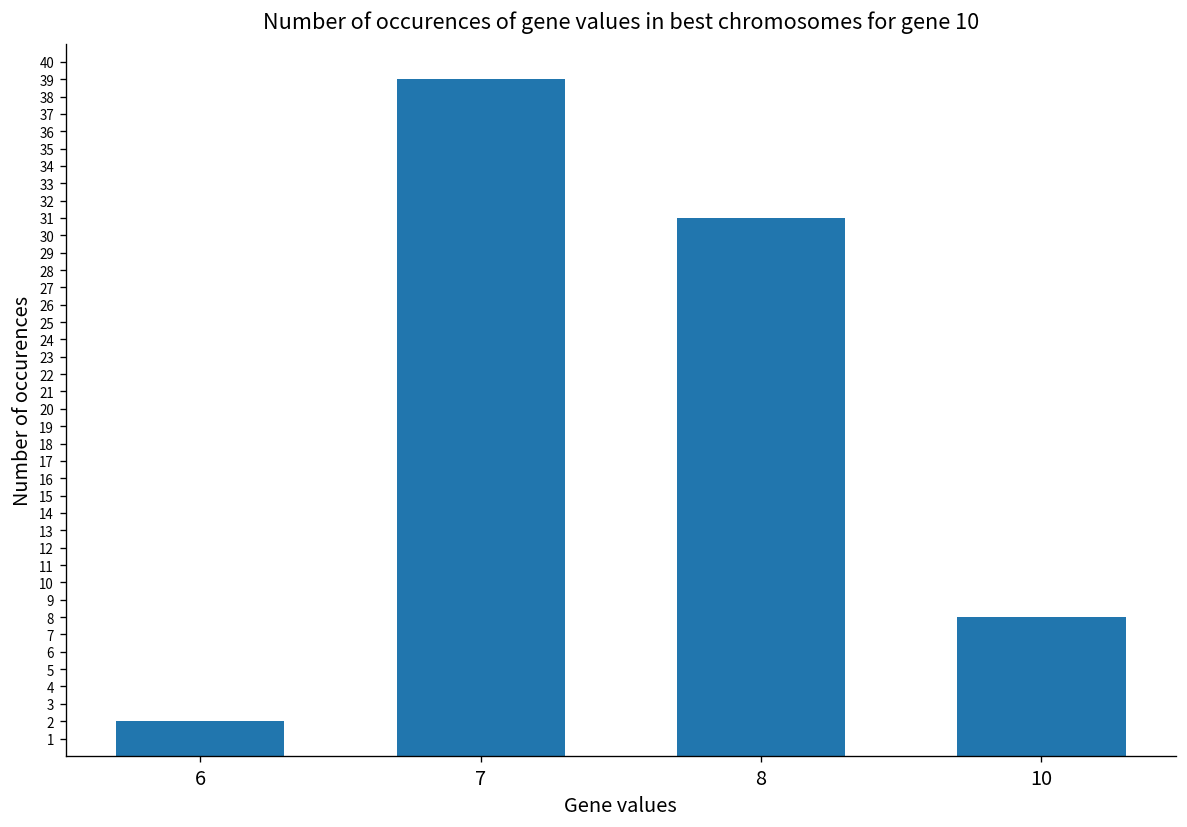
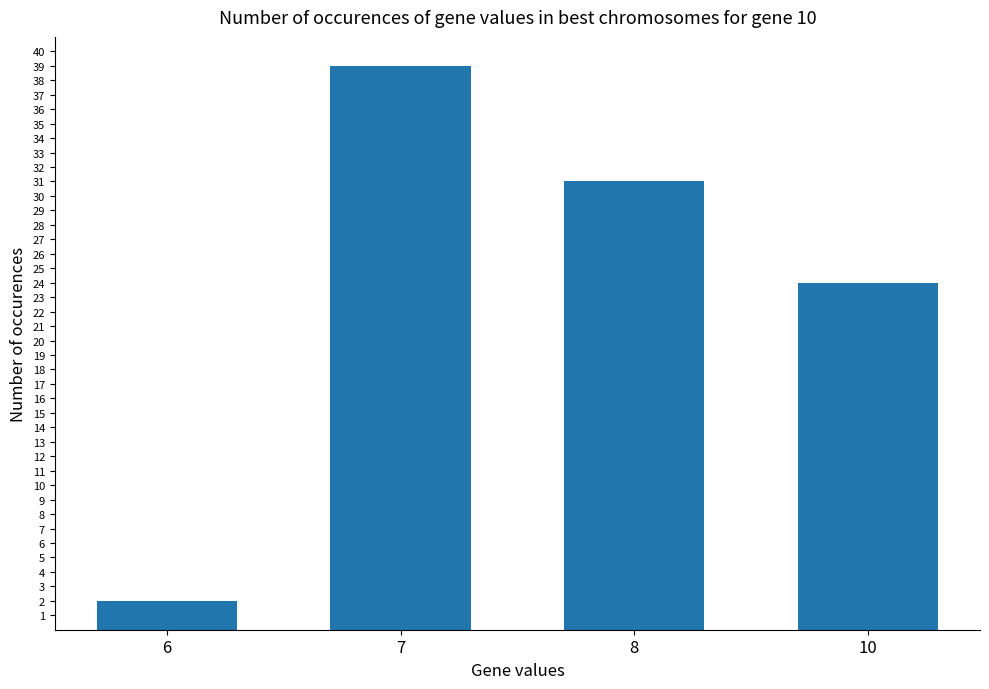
10: 8 -> 24
